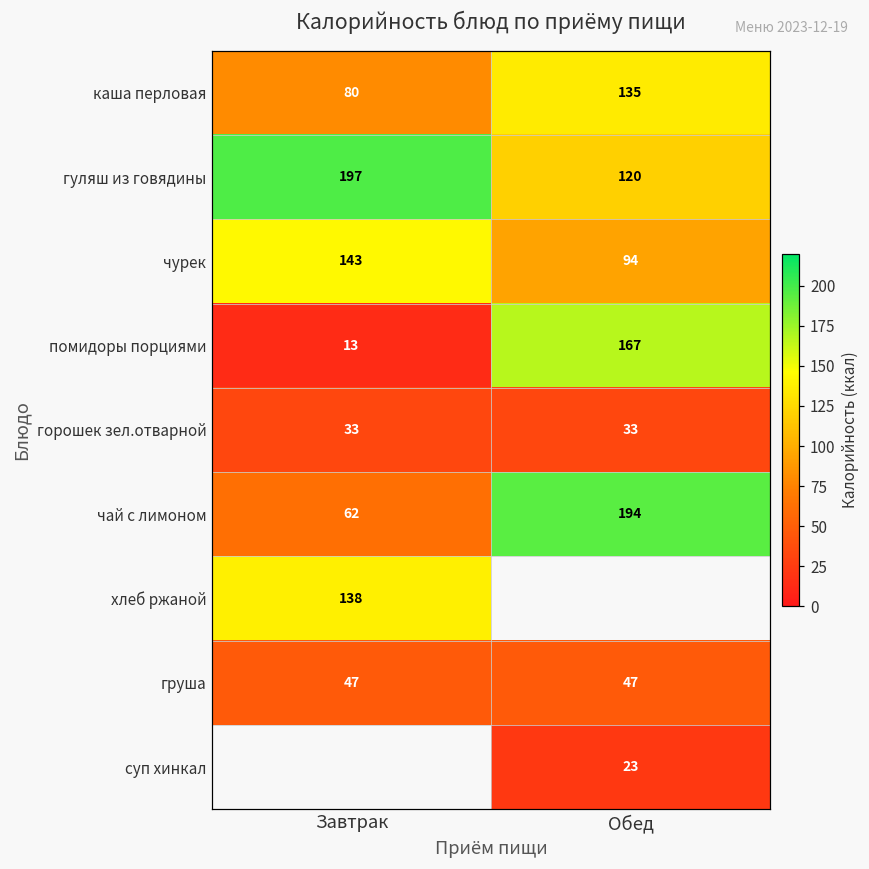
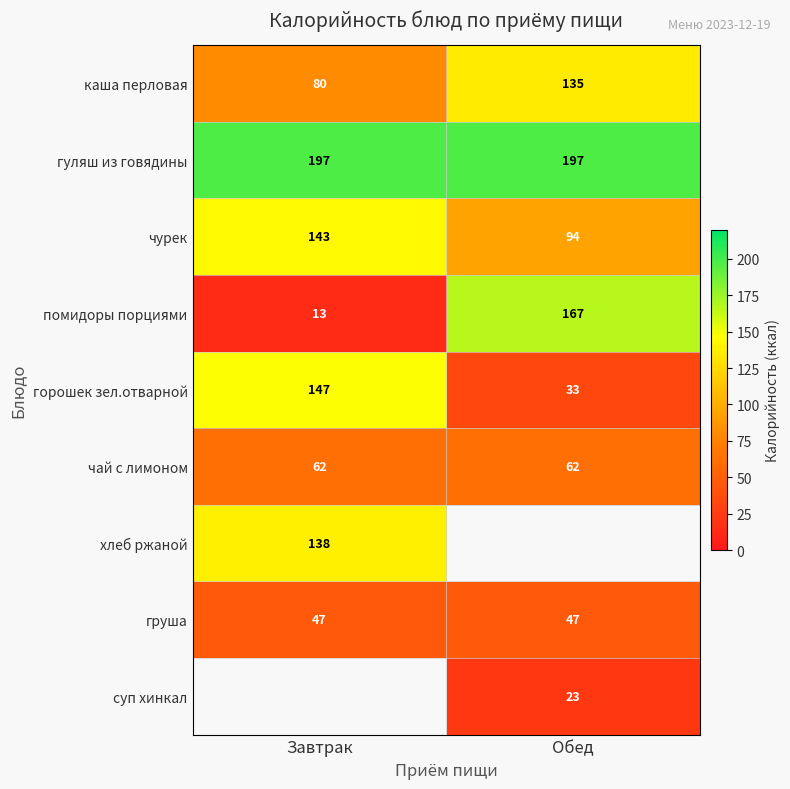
гуляш из говядины, Обед: 120 -> 197
горошек зел.отварной, Завтрак: 33 -> 147
чай с лимоном, Обед: 194 -> 62
